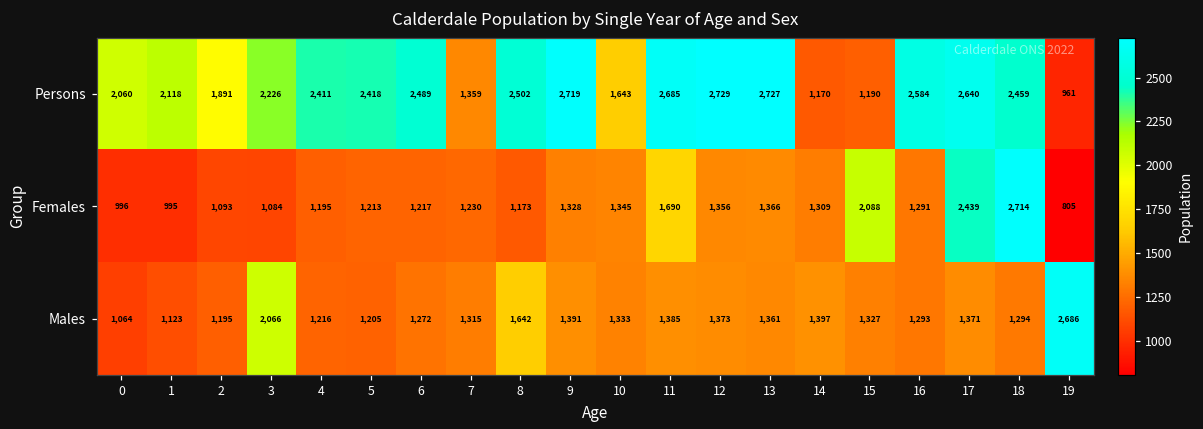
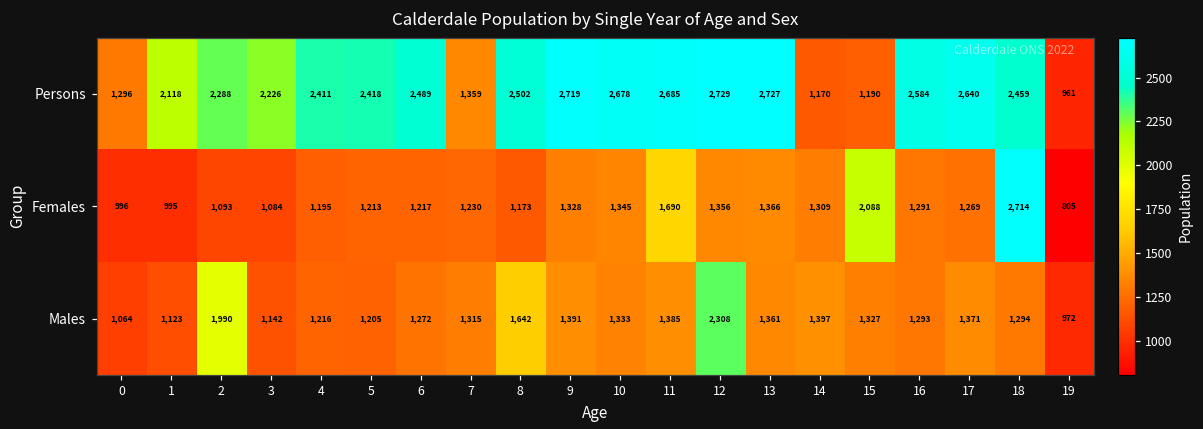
Persons, 0: 2,060 -> 1,296
Persons, 2: 1,891 -> 2,288
Persons, 10: 1,643 -> 2,678
Females, 17: 2,439 -> 1,269
Males, 2: 1,195 -> 1,990
Males, 3: 2,066 -> 1,142
Males, 12: 1,373 -> 2,308
Males, 19: 2,686 -> 972
